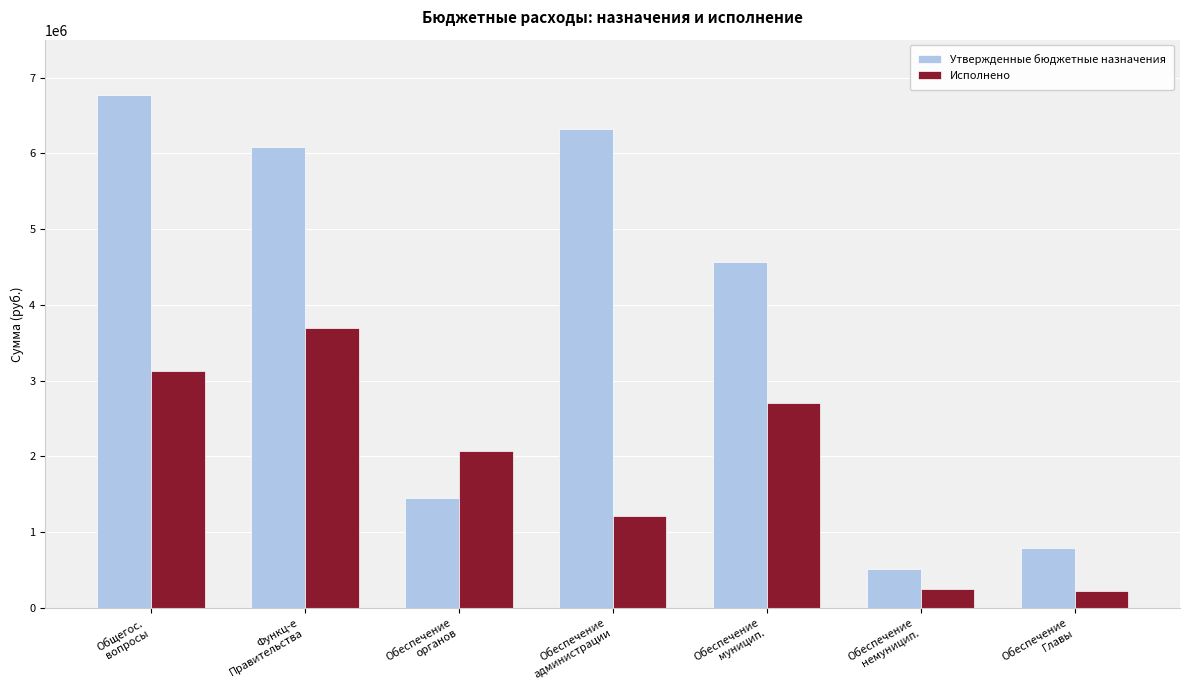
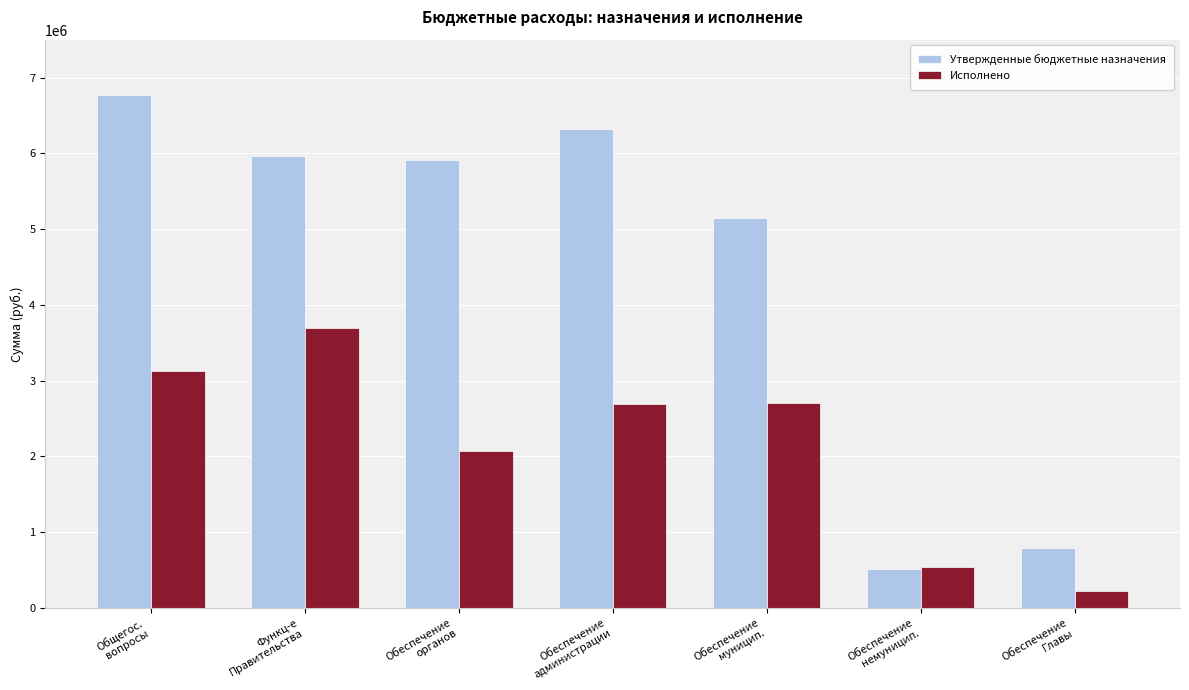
Утвержденные бюджетные назначения, Функц-е Правительства: 6100000 -> 6000000
Утвержденные бюджетные назначения, Обеспечение органов: 1500000 -> 5900000
Исполнено, Обеспечение администрации: 1200000 -> 2700000
Утвержденные бюджетные назначения, Обеспечение муницип.: 4600000 -> 5100000
Исполнено, Обеспечение немуницип.: 300000 -> 500000
